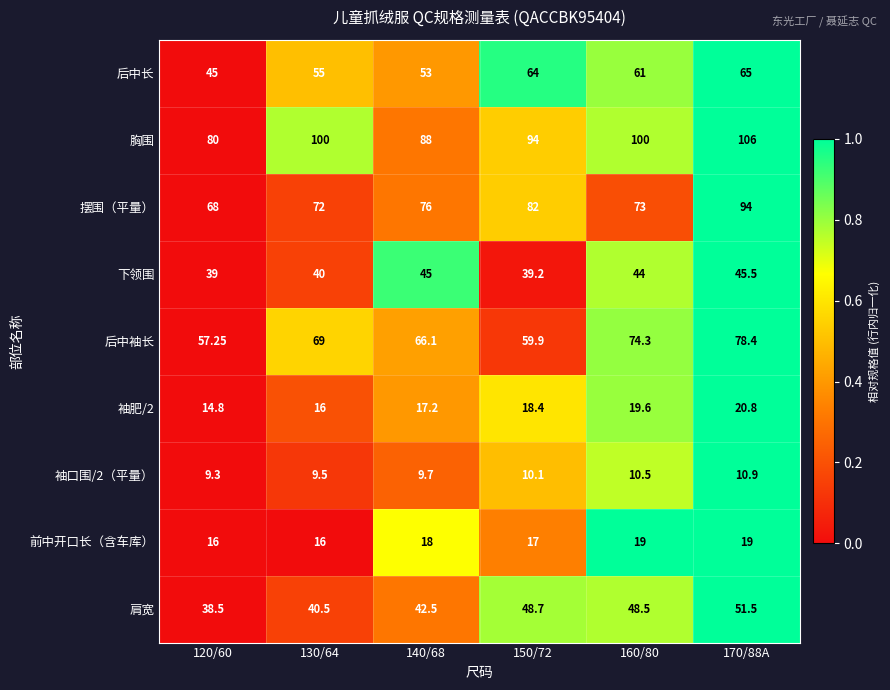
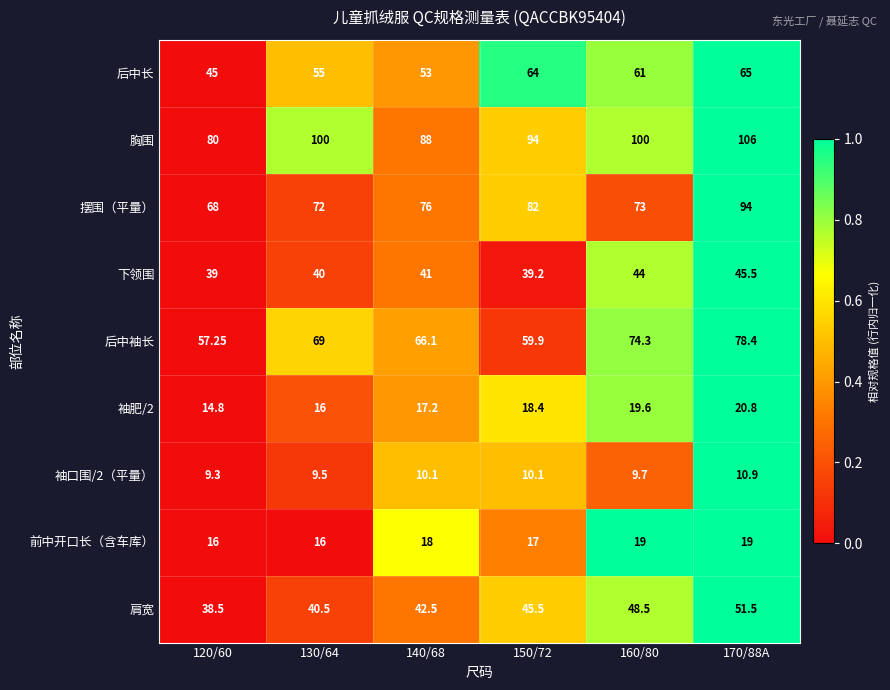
下领围, 140/68: 45 -> 41
袖口围/2（平量）, 140/68: 9.7 -> 10.1
袖口围/2（平量）, 160/80: 10.5 -> 9.7
肩宽, 150/72: 48.7 -> 45.5
